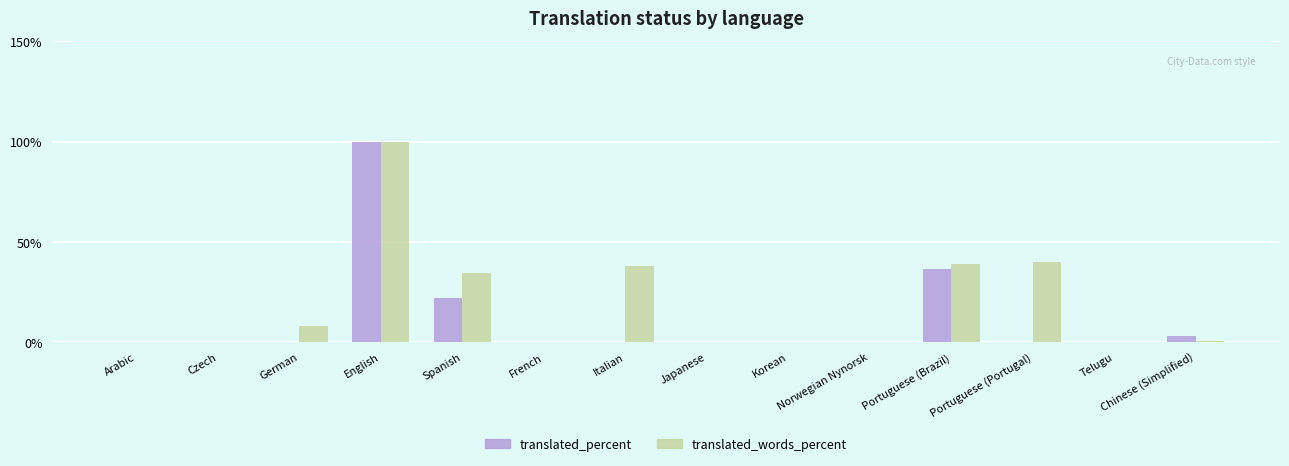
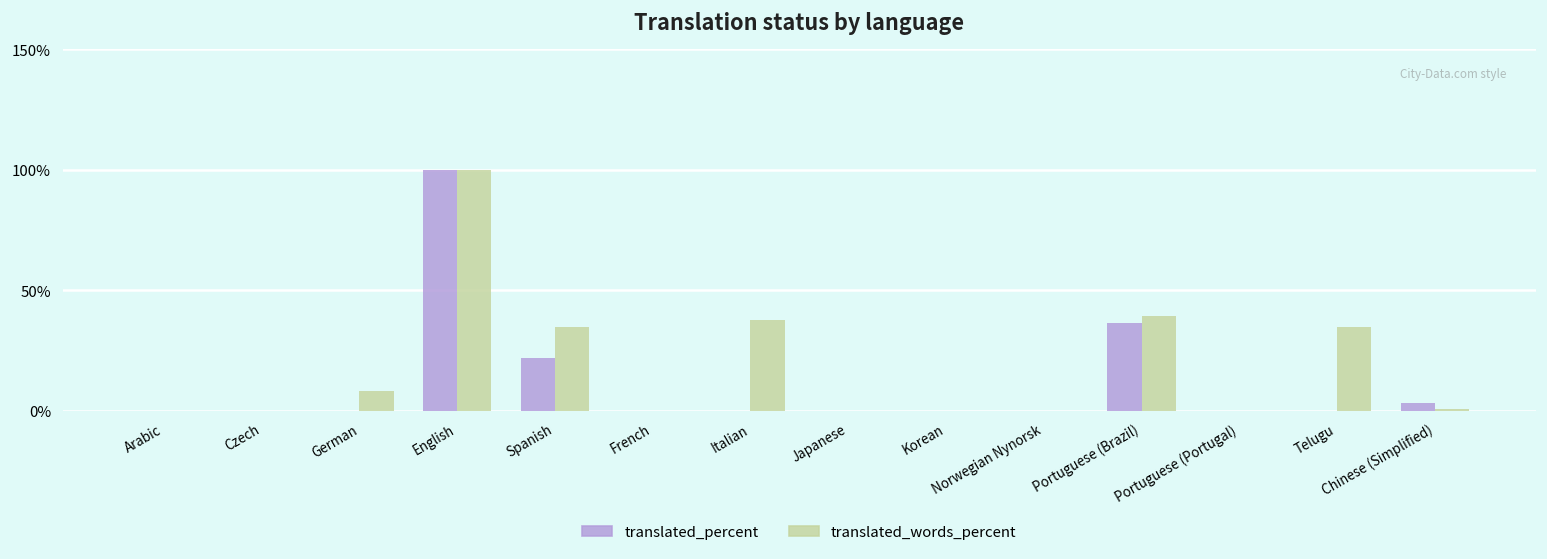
translated_words_percent, Portuguese (Portugal): 40% -> 0%
translated_words_percent, Telugu: 0% -> 35%
